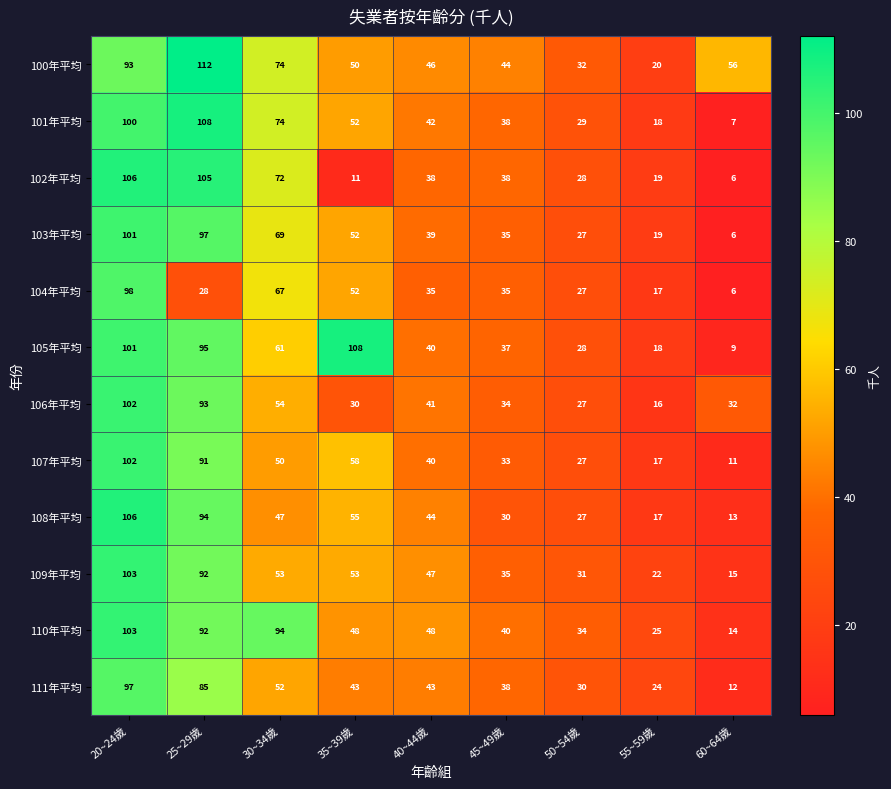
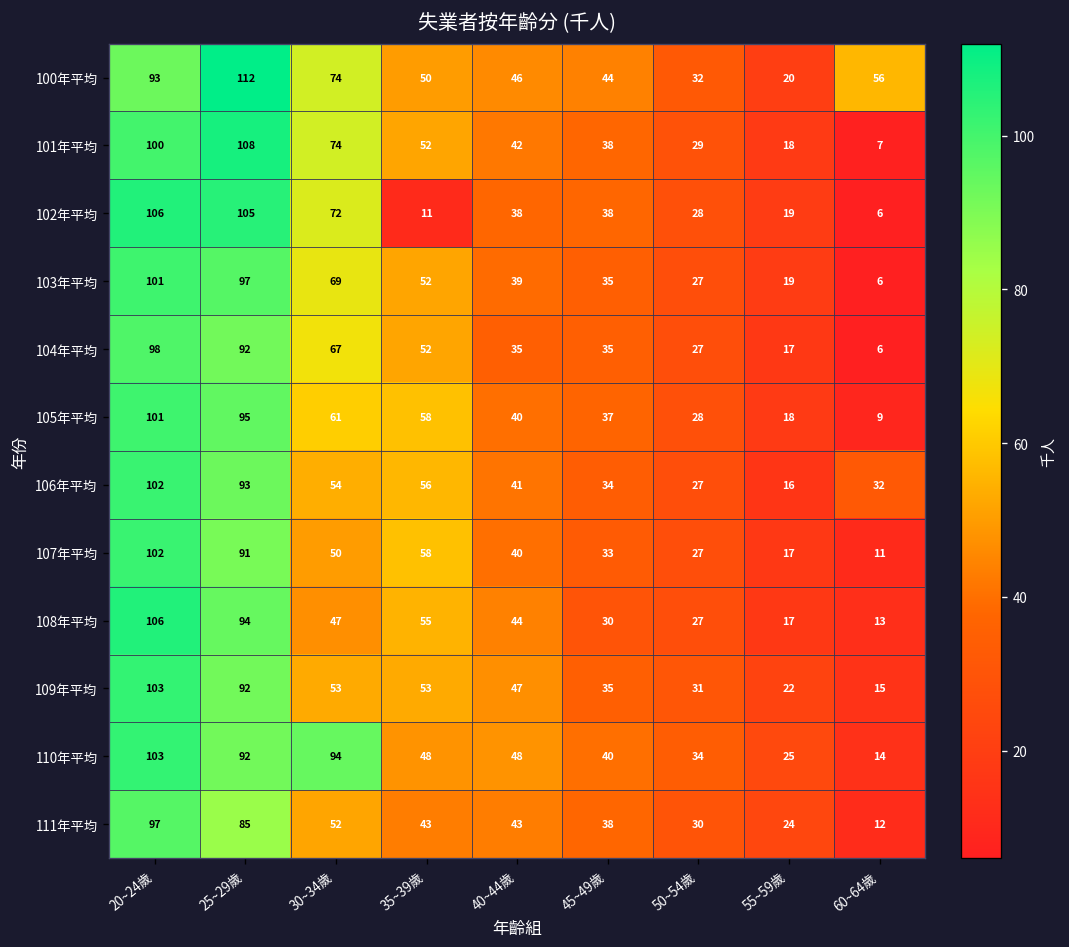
104年平均, 25~29歲: 28 -> 92
105年平均, 35~39歲: 108 -> 58
106年平均, 35~39歲: 30 -> 56
